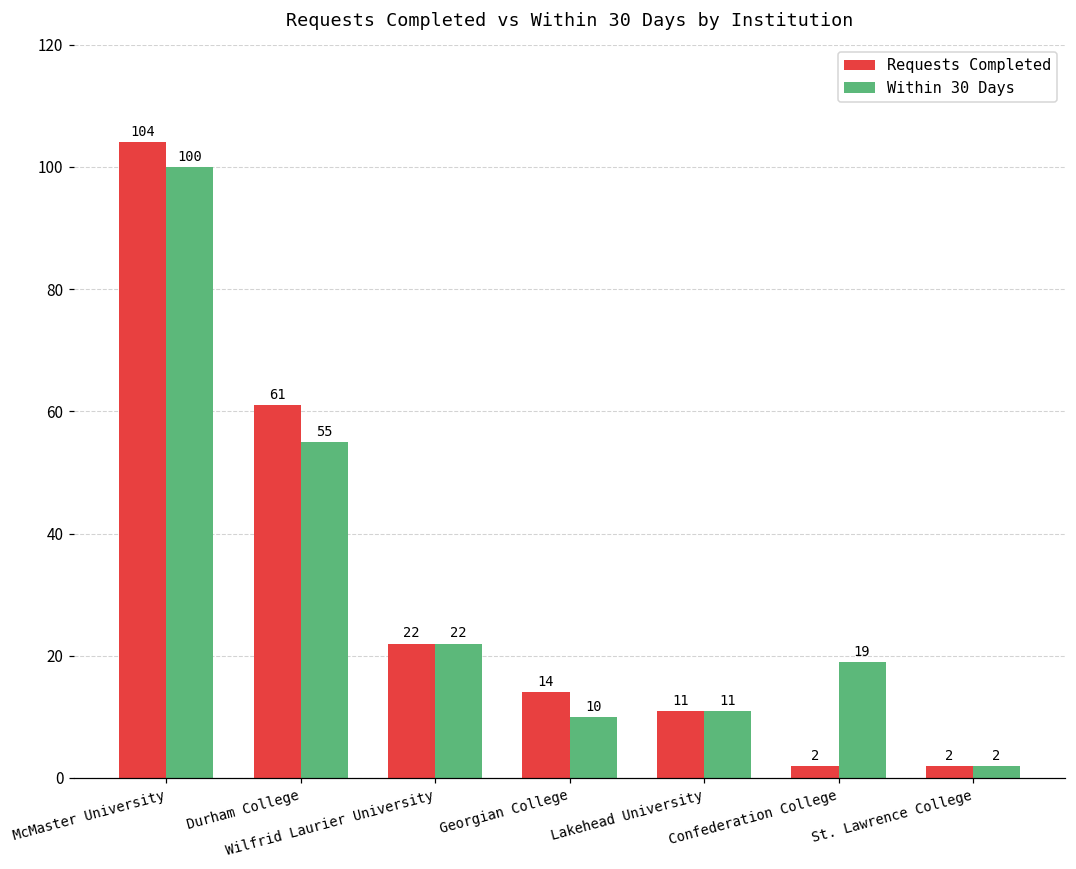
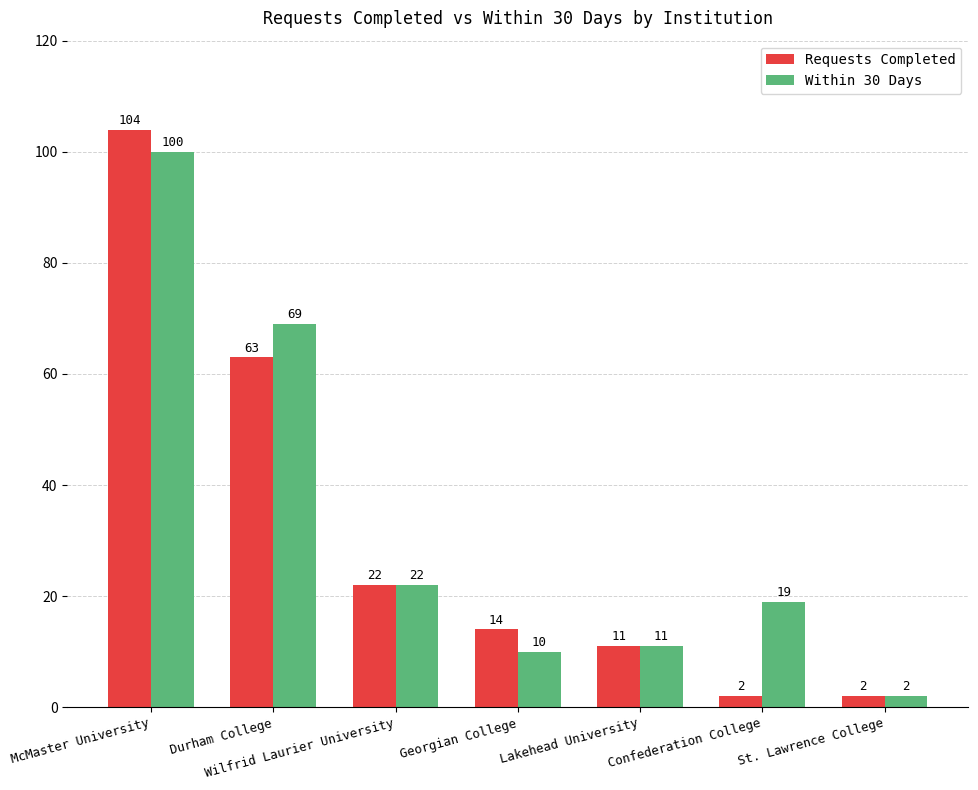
Requests Completed, Durham College: 61 -> 63
Within 30 Days, Durham College: 55 -> 69
